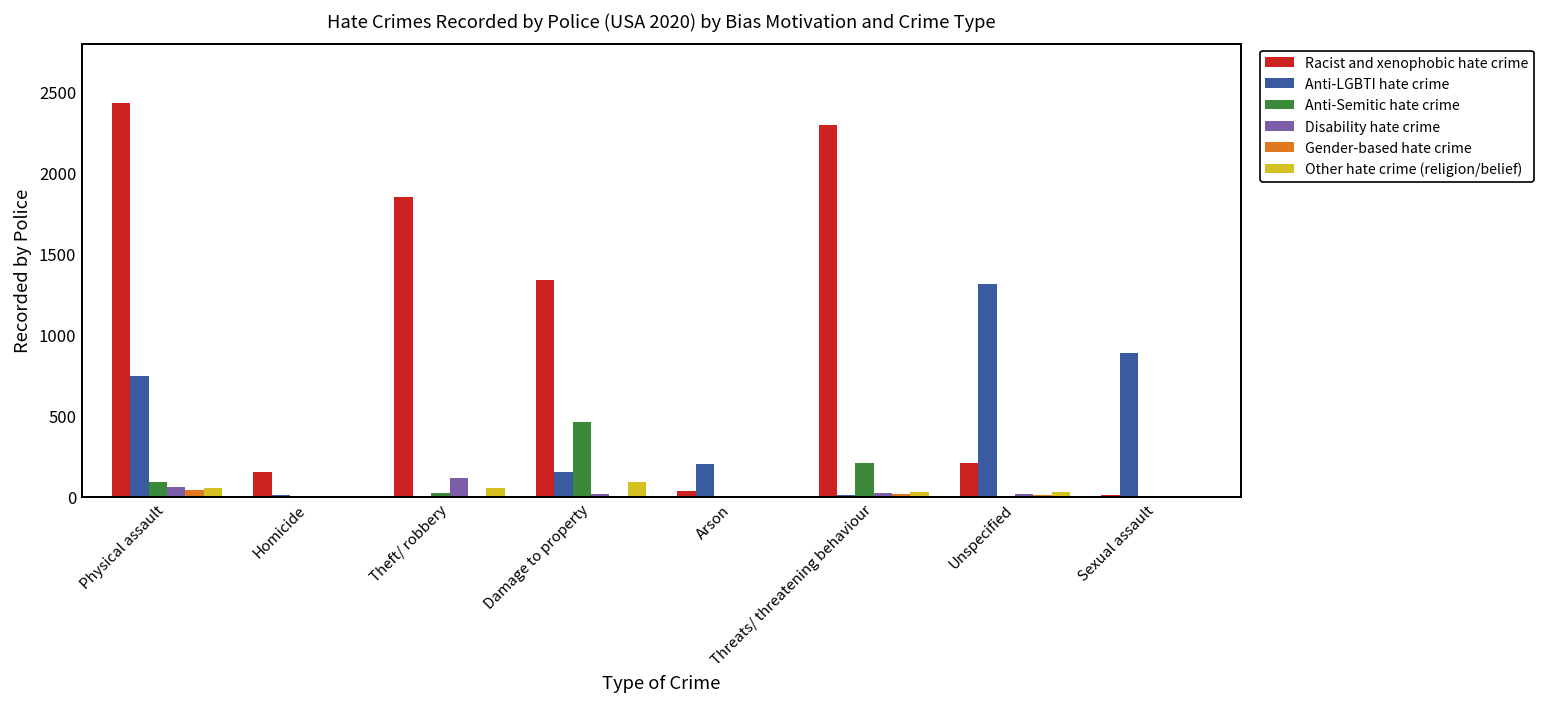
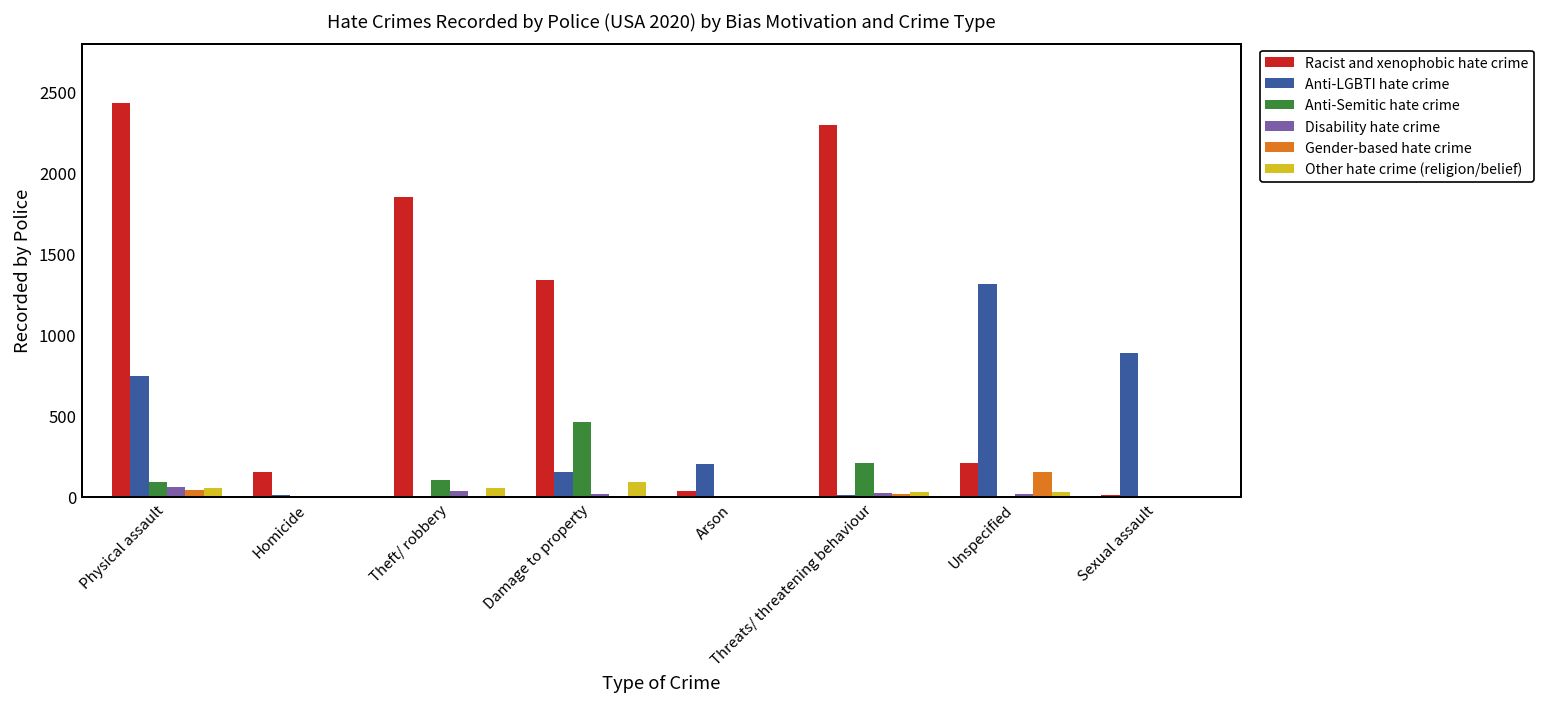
Anti-Semitic hate crime, Theft/ robbery: 20 -> 110
Disability hate crime, Theft/ robbery: 110 -> 40
Gender-based hate crime, Unspecified: 10 -> 160
